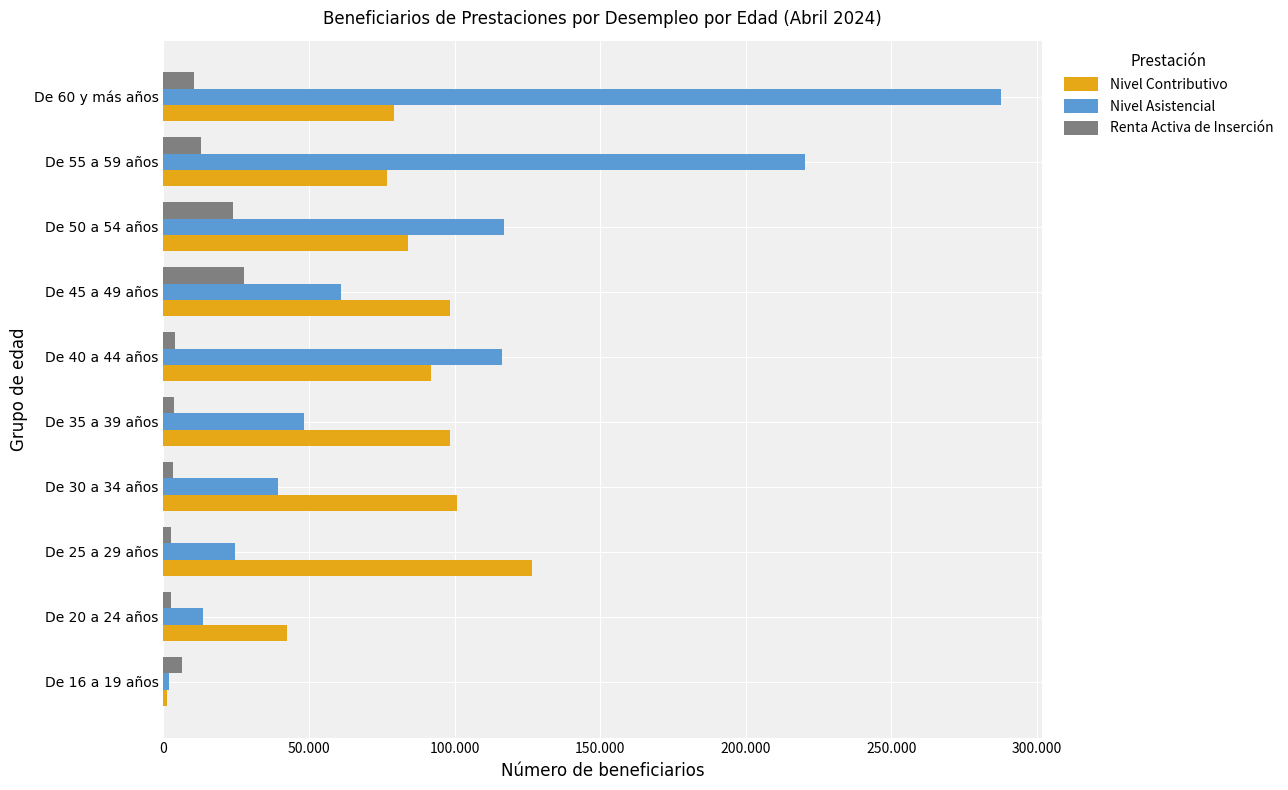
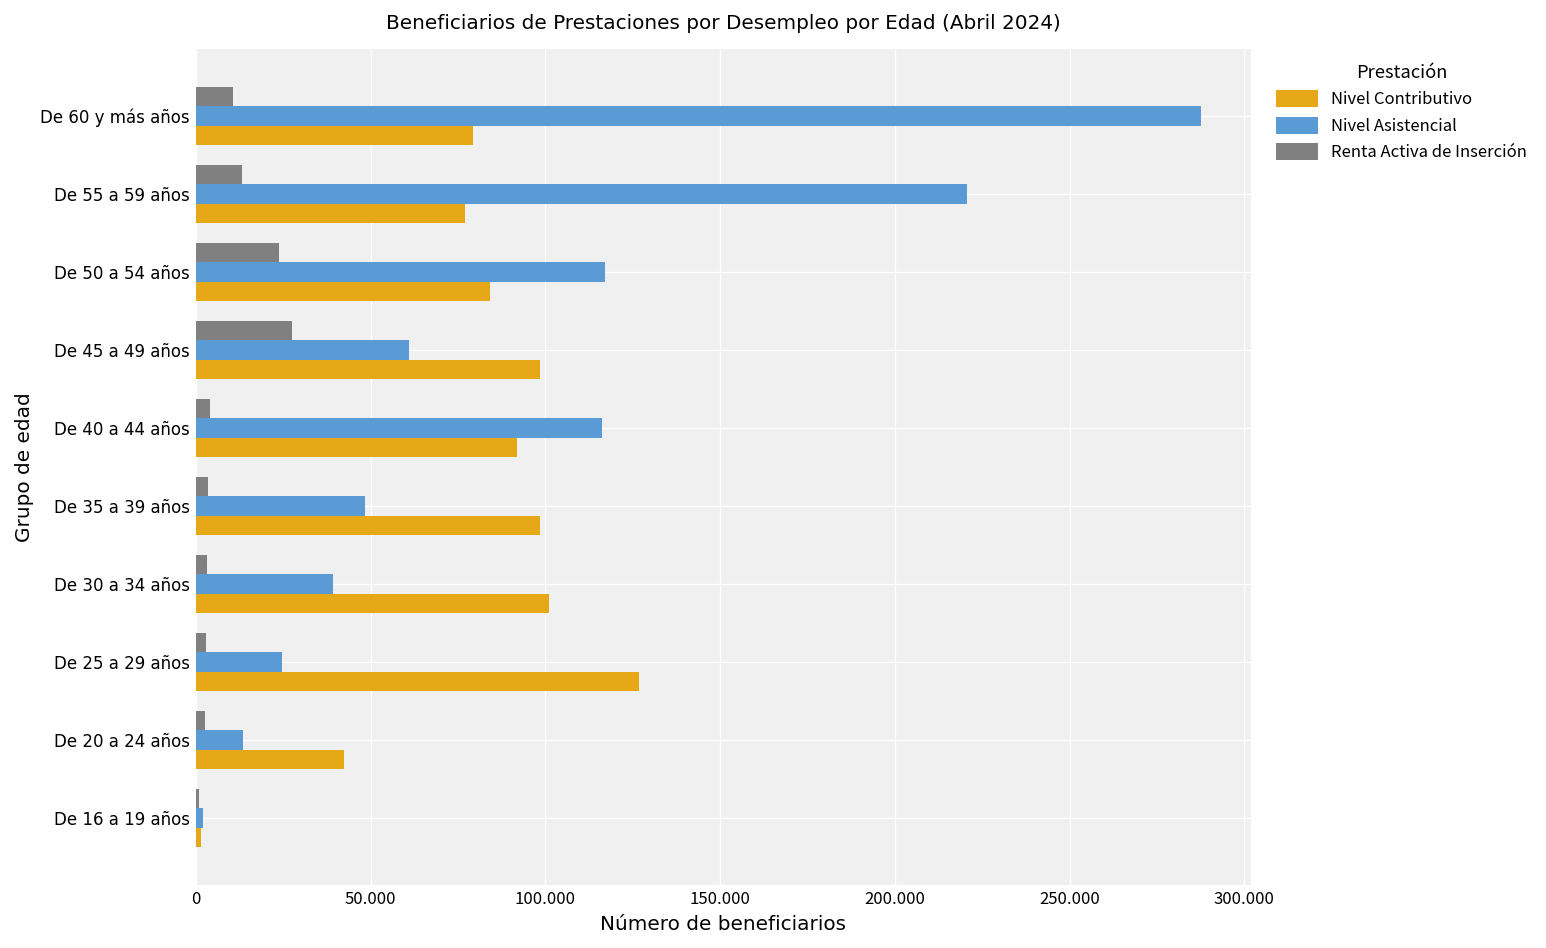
Renta Activa de Inserción, De 16 a 19 años: 7 -> 1
